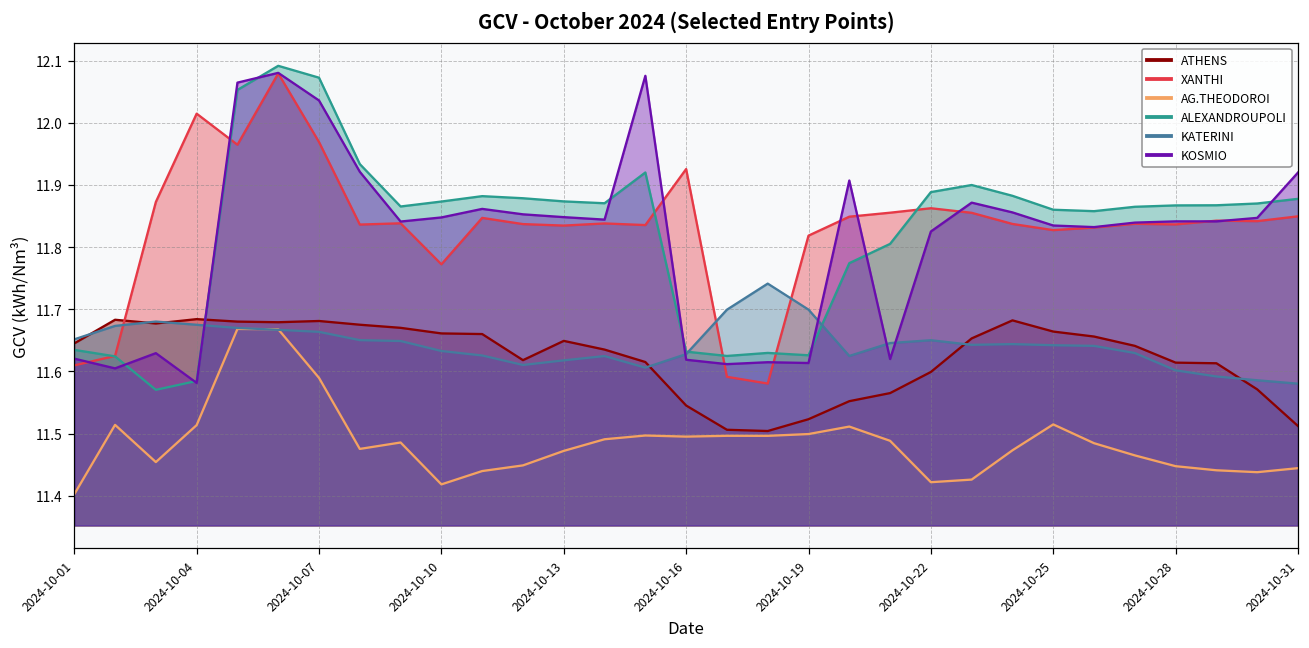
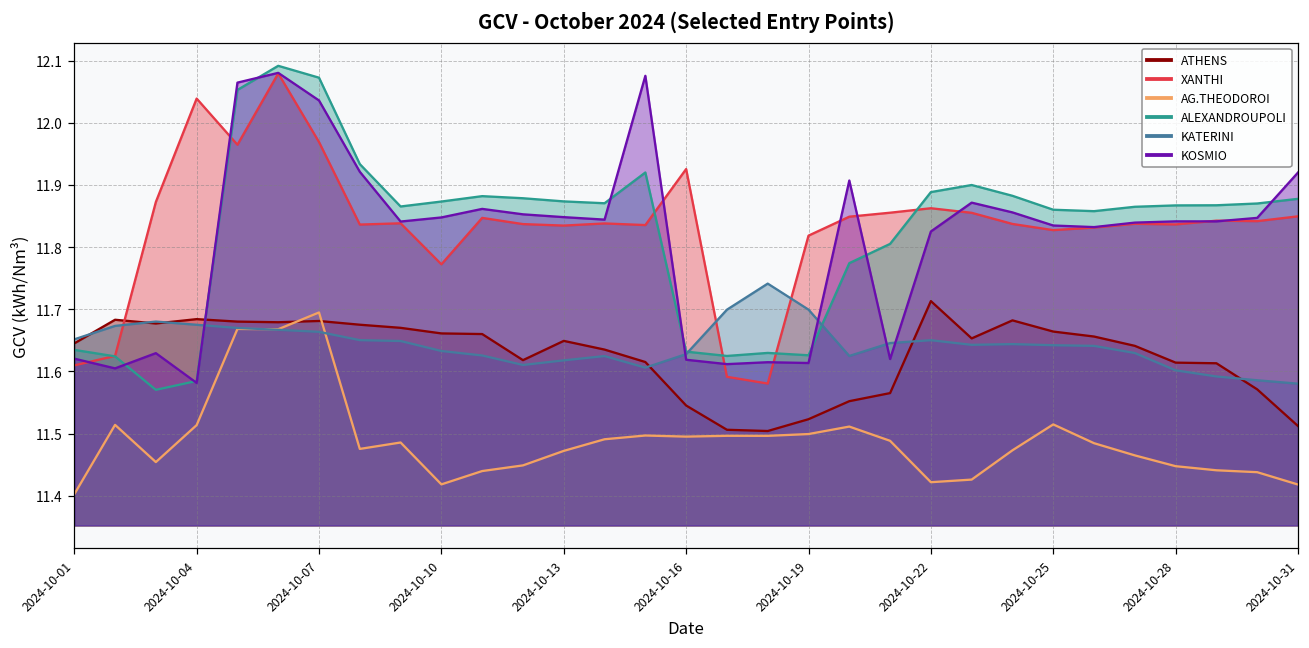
XANTHI, 2024-10-04: 12.01 -> 12.04
AG.THEODOROI, 2024-10-07: 11.59 -> 11.69
ATHENS, 2024-10-22: 11.60 -> 11.71
AG.THEODOROI, 2024-10-31: 11.44 -> 11.42
